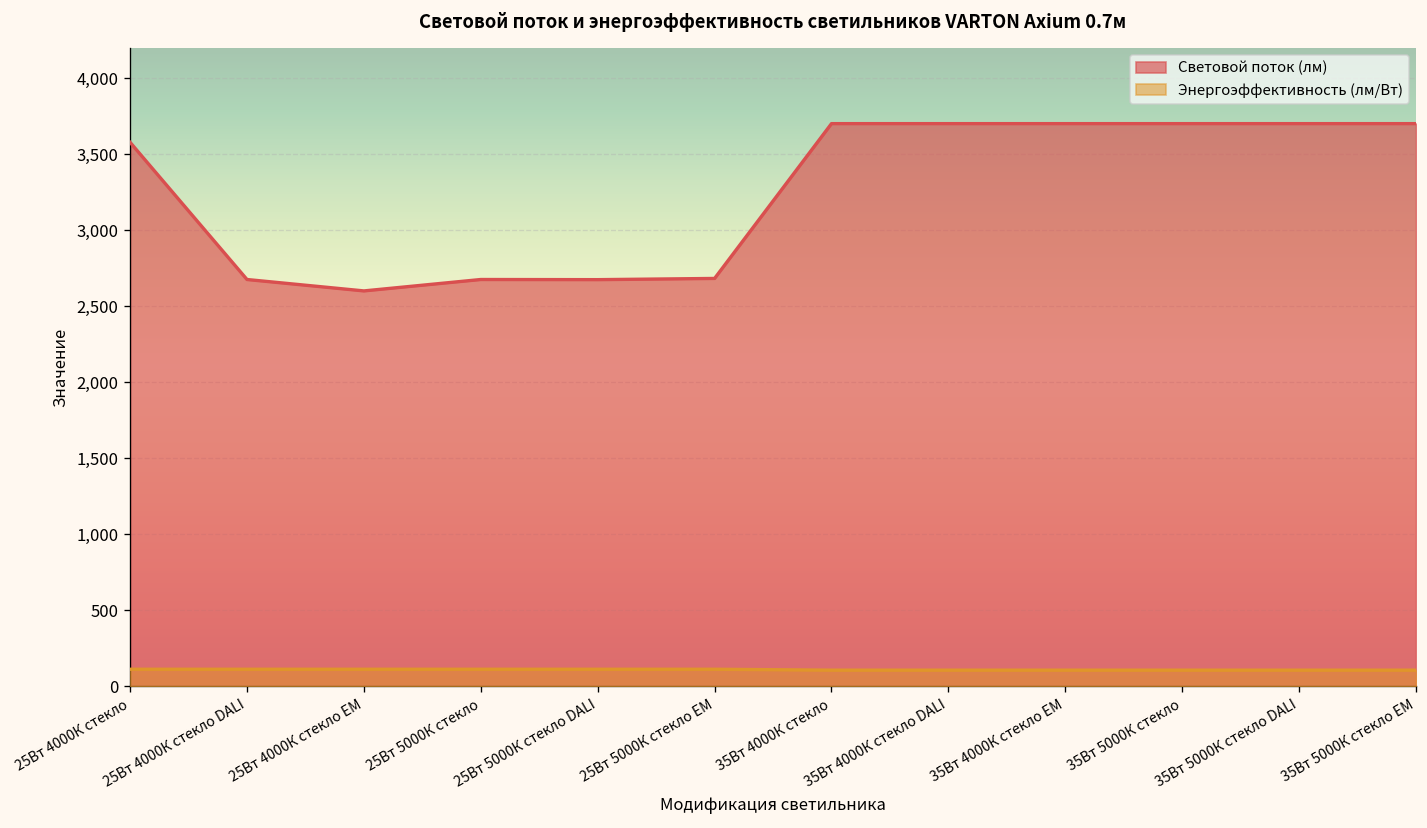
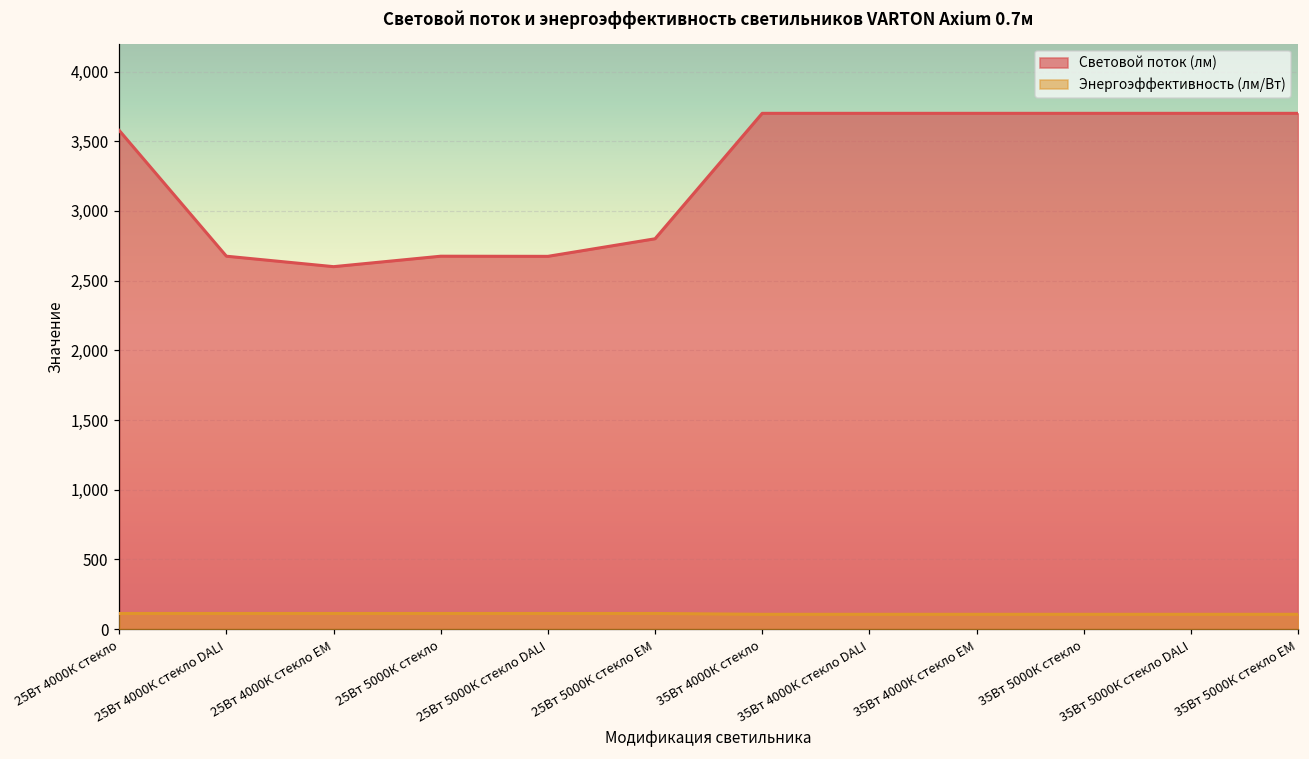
Световой поток (лм), 25Вт 5000К стекло EM: 2,680 -> 2,800
